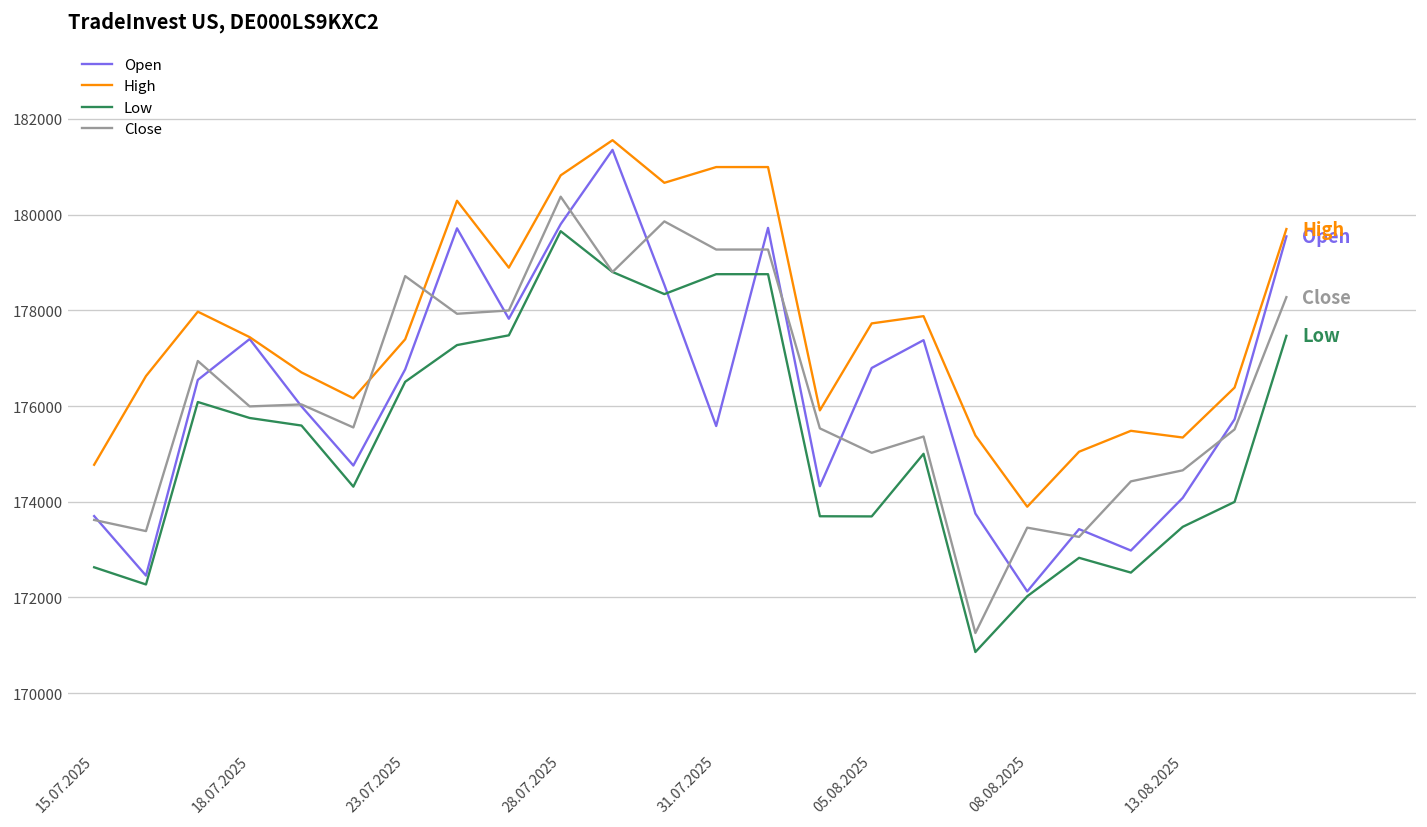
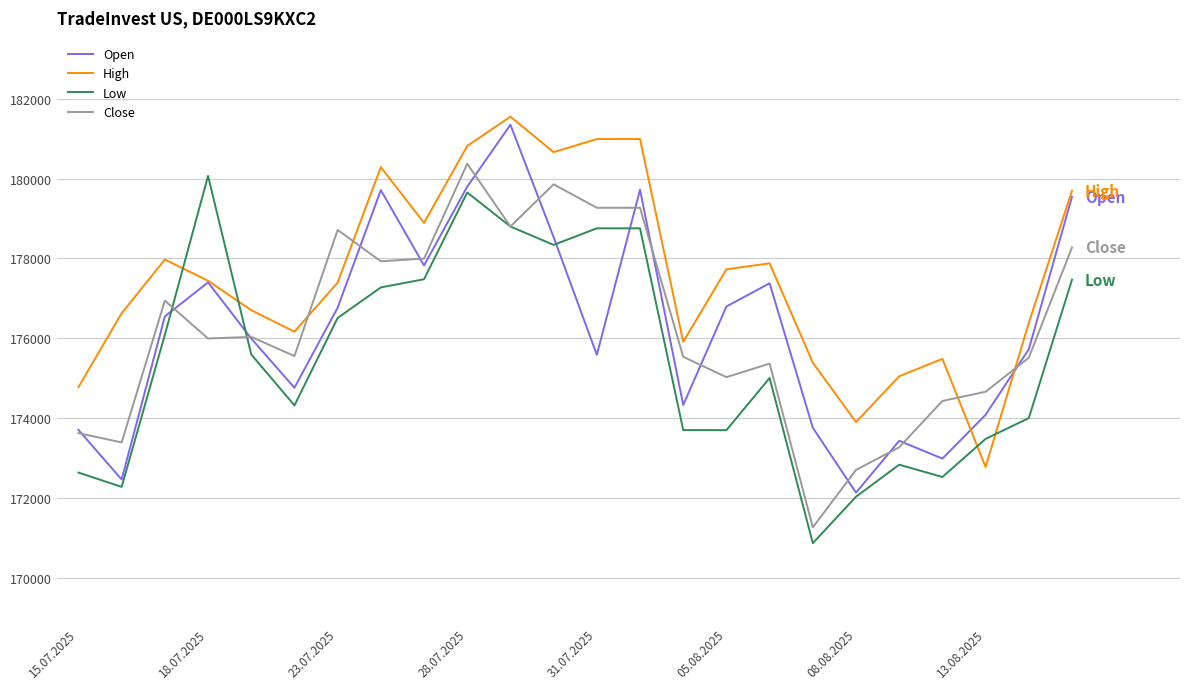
Low, 18.07.2025: 175800 -> 180100
Close, 08.08.2025: 173500 -> 172700
High, 13.08.2025: 175300 -> 172800
